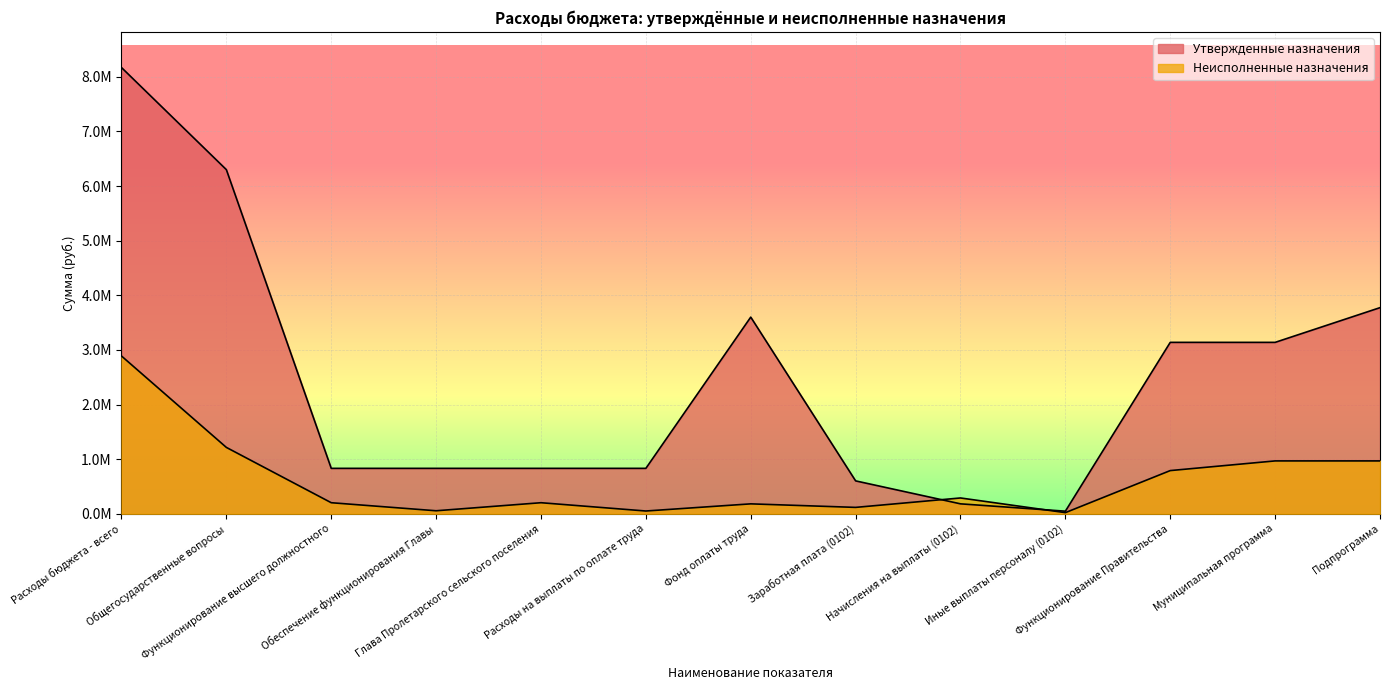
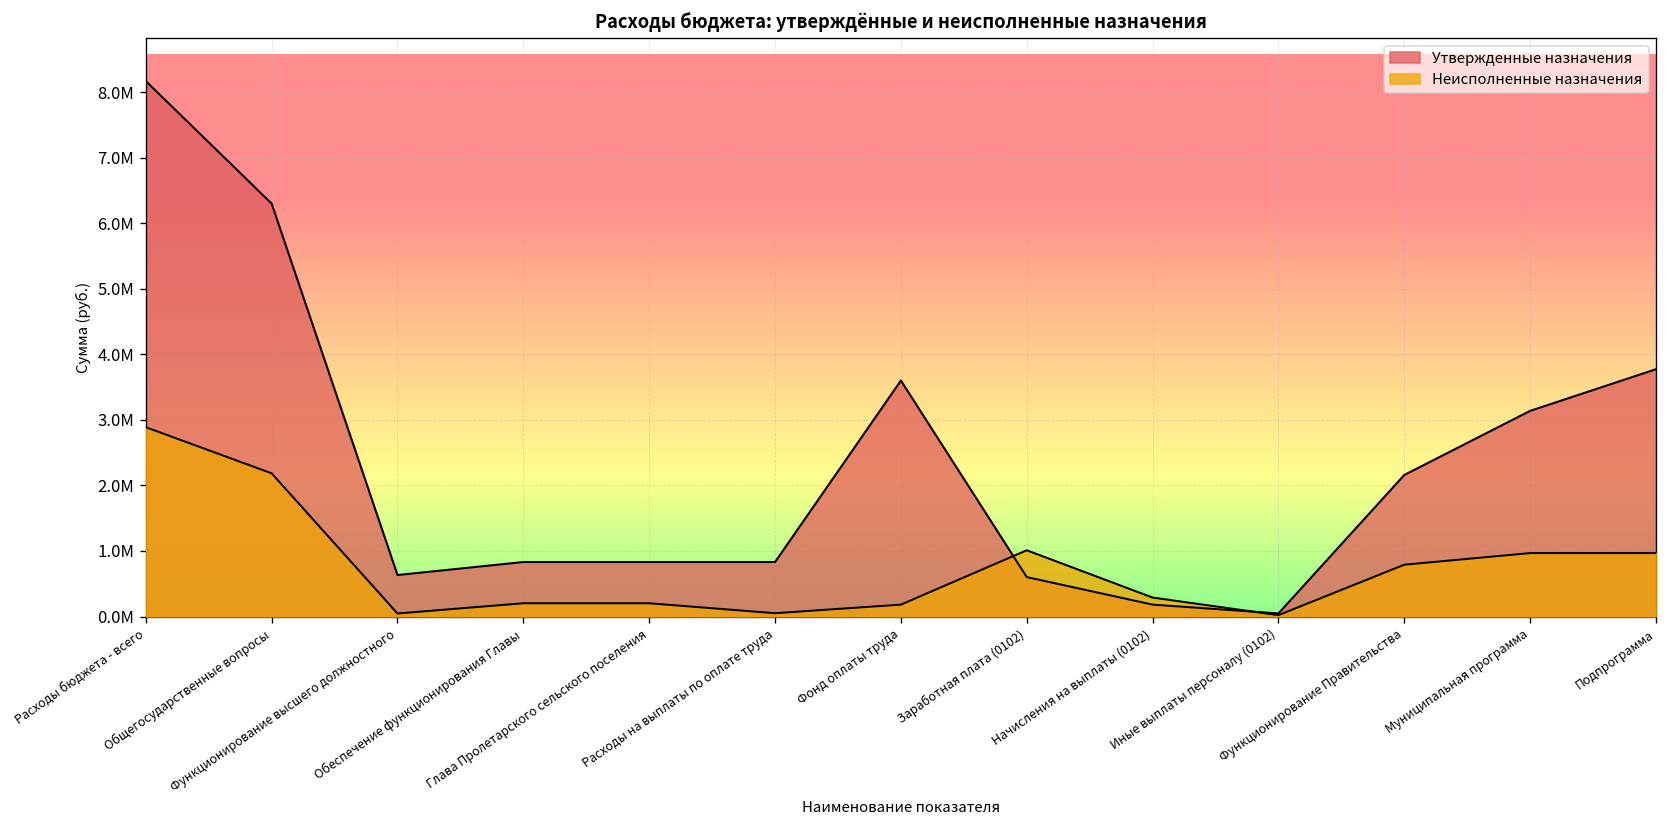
Неисполненные назначения, Общегосударственные вопросы: 1200000 -> 2200000
Утвержденные назначения, Функционирование высшего должностного: 800000 -> 600000
Неисполненные назначения, Функционирование высшего должностного: 200000 -> 0
Неисполненные назначения, Обеспечение функционирования Главы: 100000 -> 200000
Неисполненные назначения, Заработная плата (0102): 100000 -> 1000000
Утвержденные назначения, Функционирование Правительства: 3100000 -> 2200000
